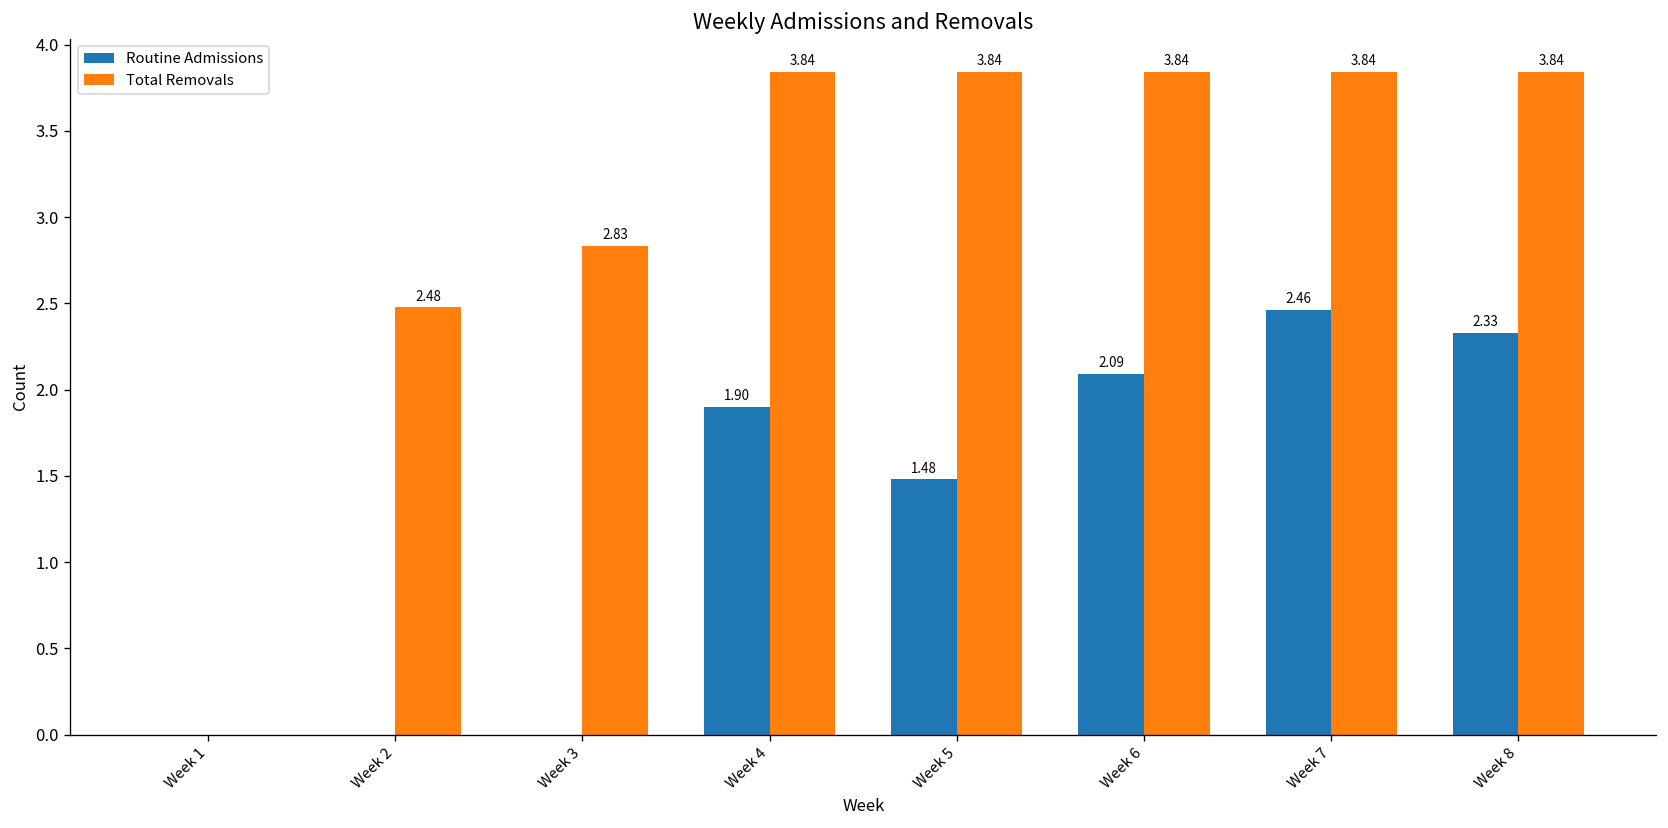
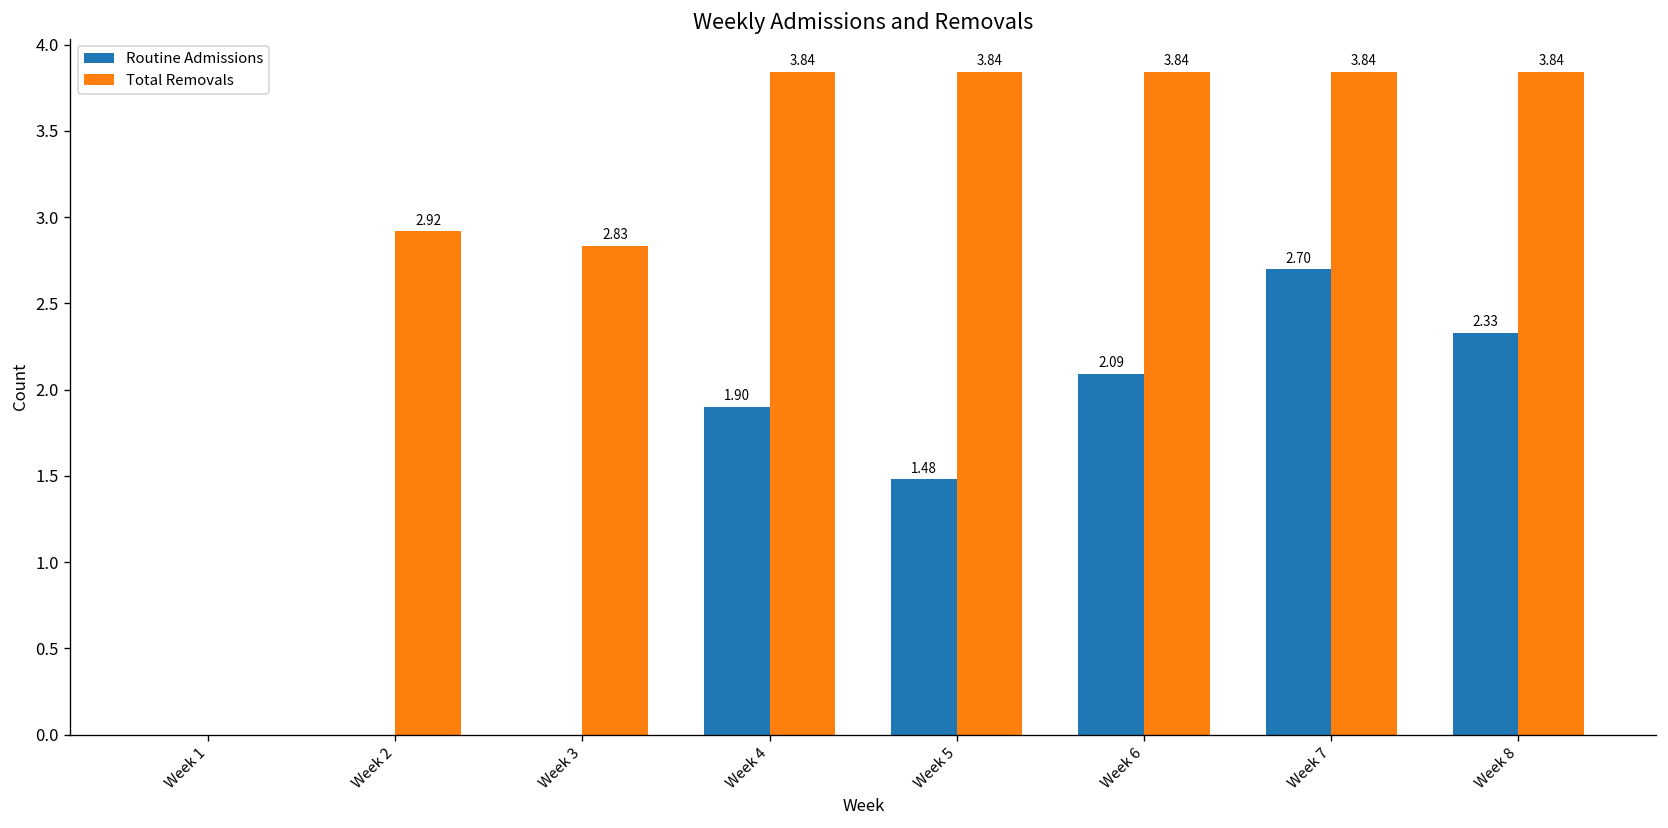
Total Removals, Week 2: 2.48 -> 2.92
Routine Admissions, Week 7: 2.46 -> 2.70
